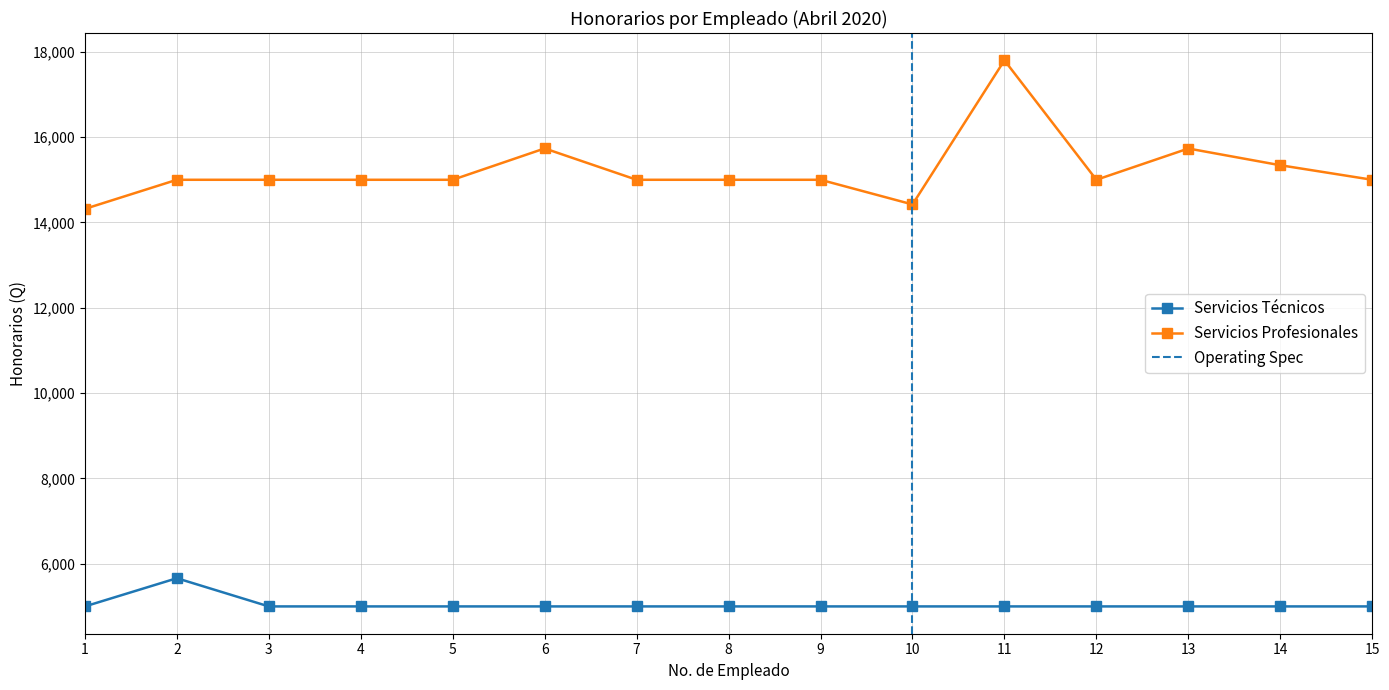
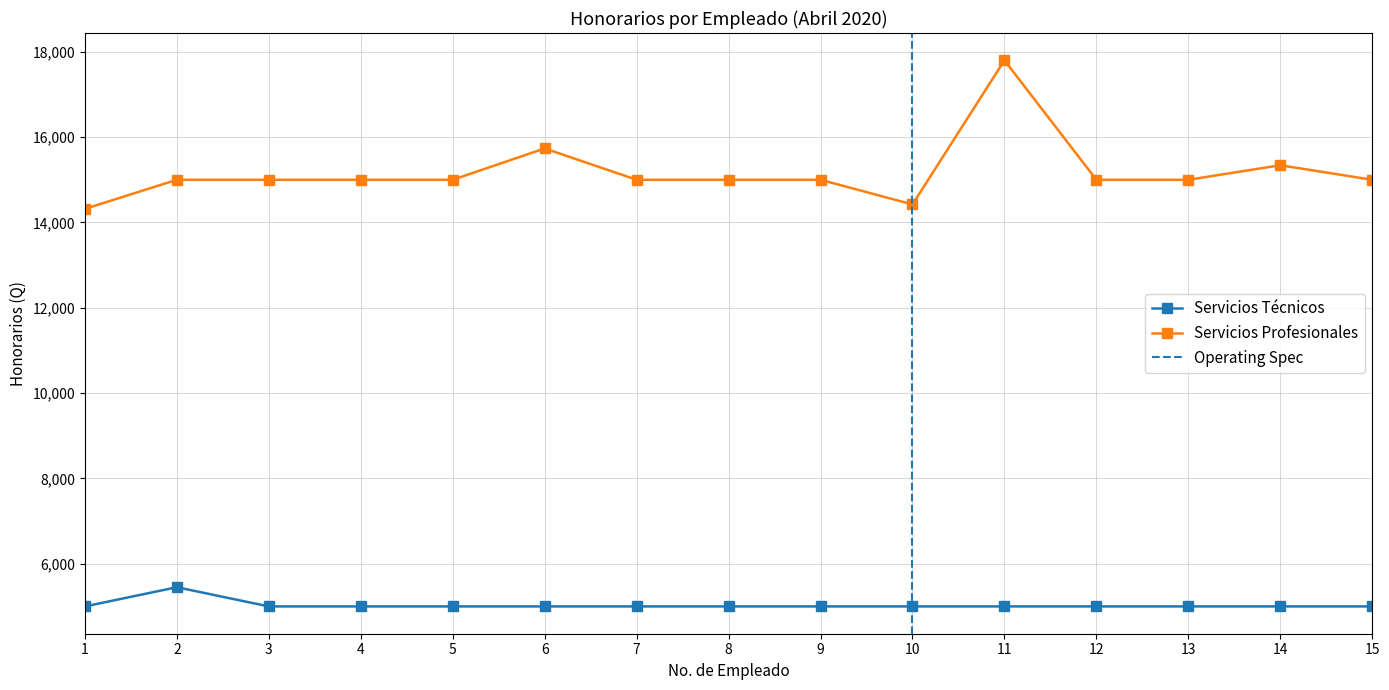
Servicios Técnicos, 2: 5,700 -> 5,500
Servicios Profesionales, 13: 15,700 -> 15,000
